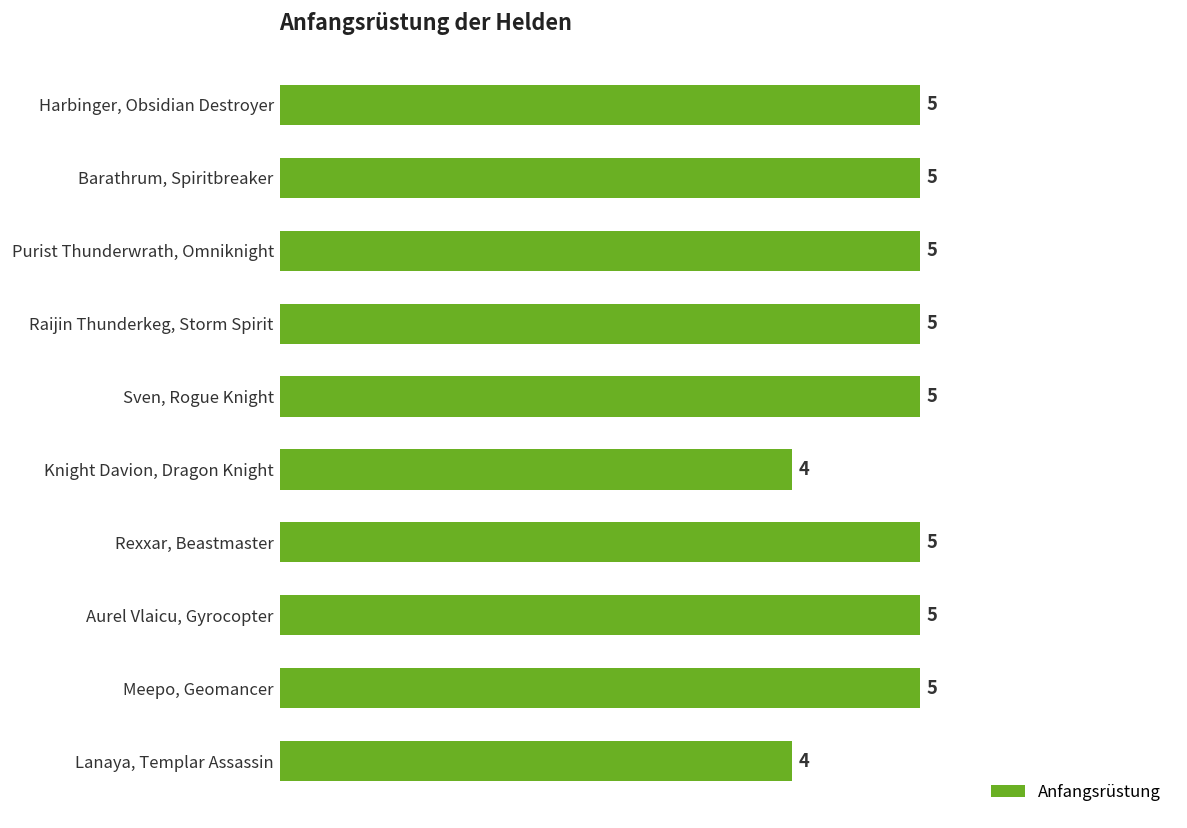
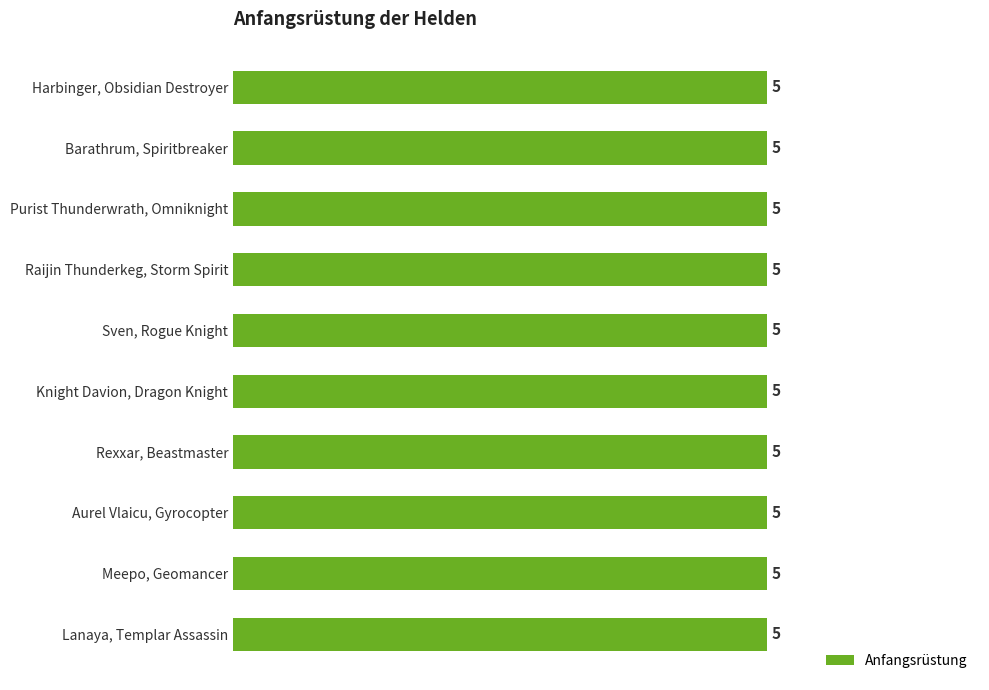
Knight Davion, Dragon Knight: 4 -> 5
Lanaya, Templar Assassin: 4 -> 5
